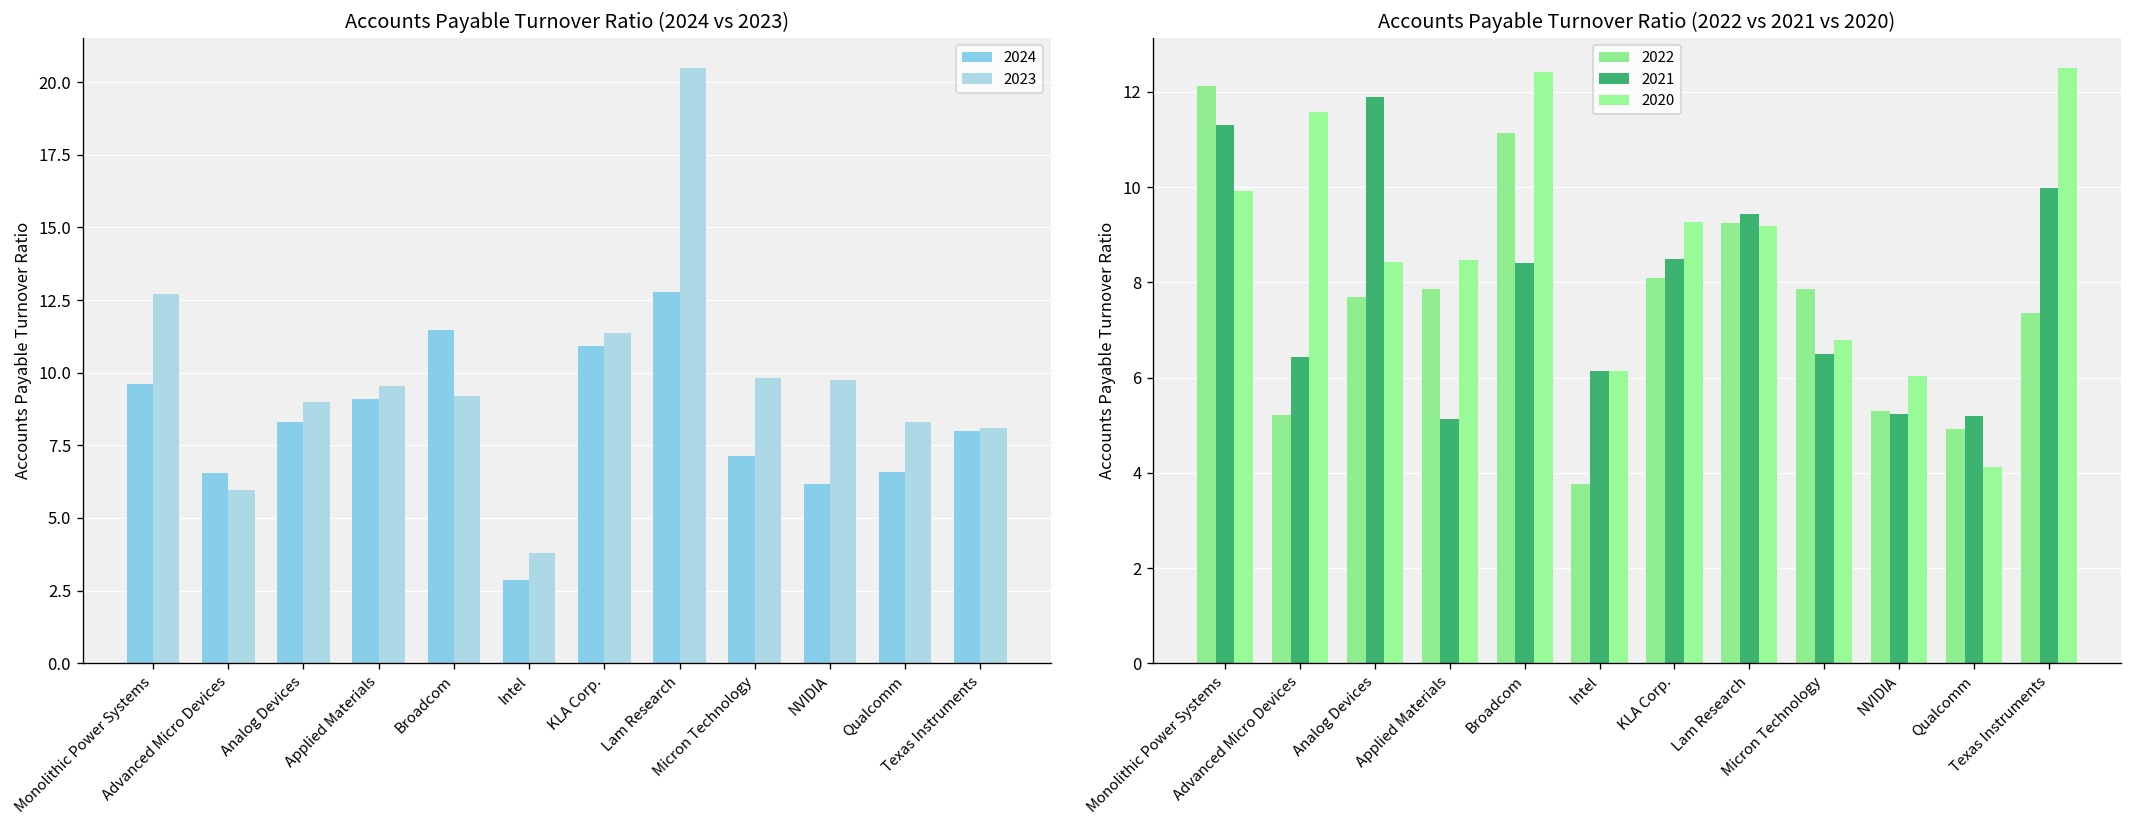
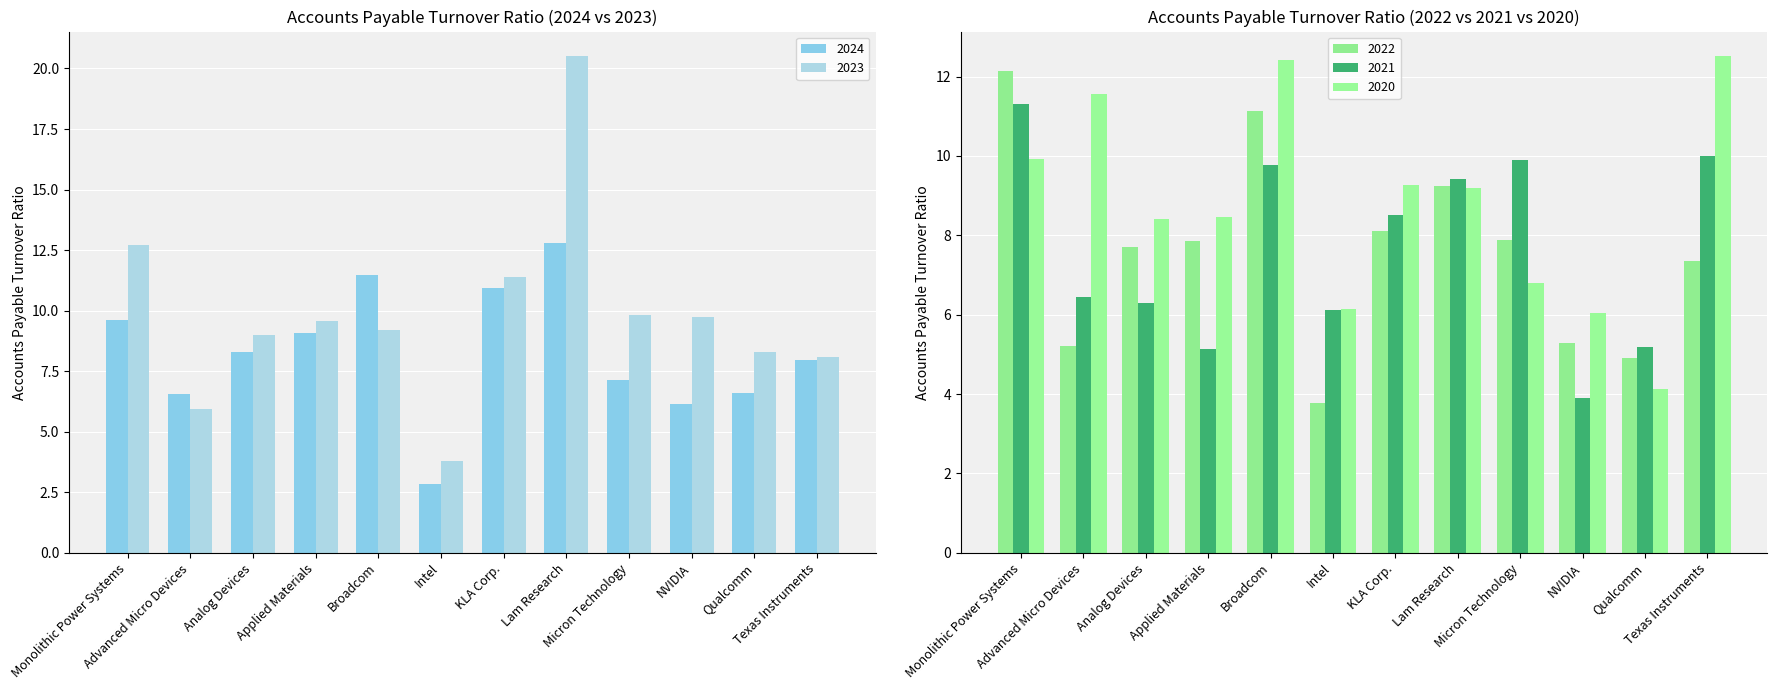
Accounts Payable Turnover Ratio (2022 vs 2021 vs 2020), 2021, Analog Devices: 11.9 -> 6.3
Accounts Payable Turnover Ratio (2022 vs 2021 vs 2020), 2021, Broadcom: 8.4 -> 9.8
Accounts Payable Turnover Ratio (2022 vs 2021 vs 2020), 2021, Micron Technology: 6.5 -> 9.9
Accounts Payable Turnover Ratio (2022 vs 2021 vs 2020), 2021, NVIDIA: 5.2 -> 3.9
